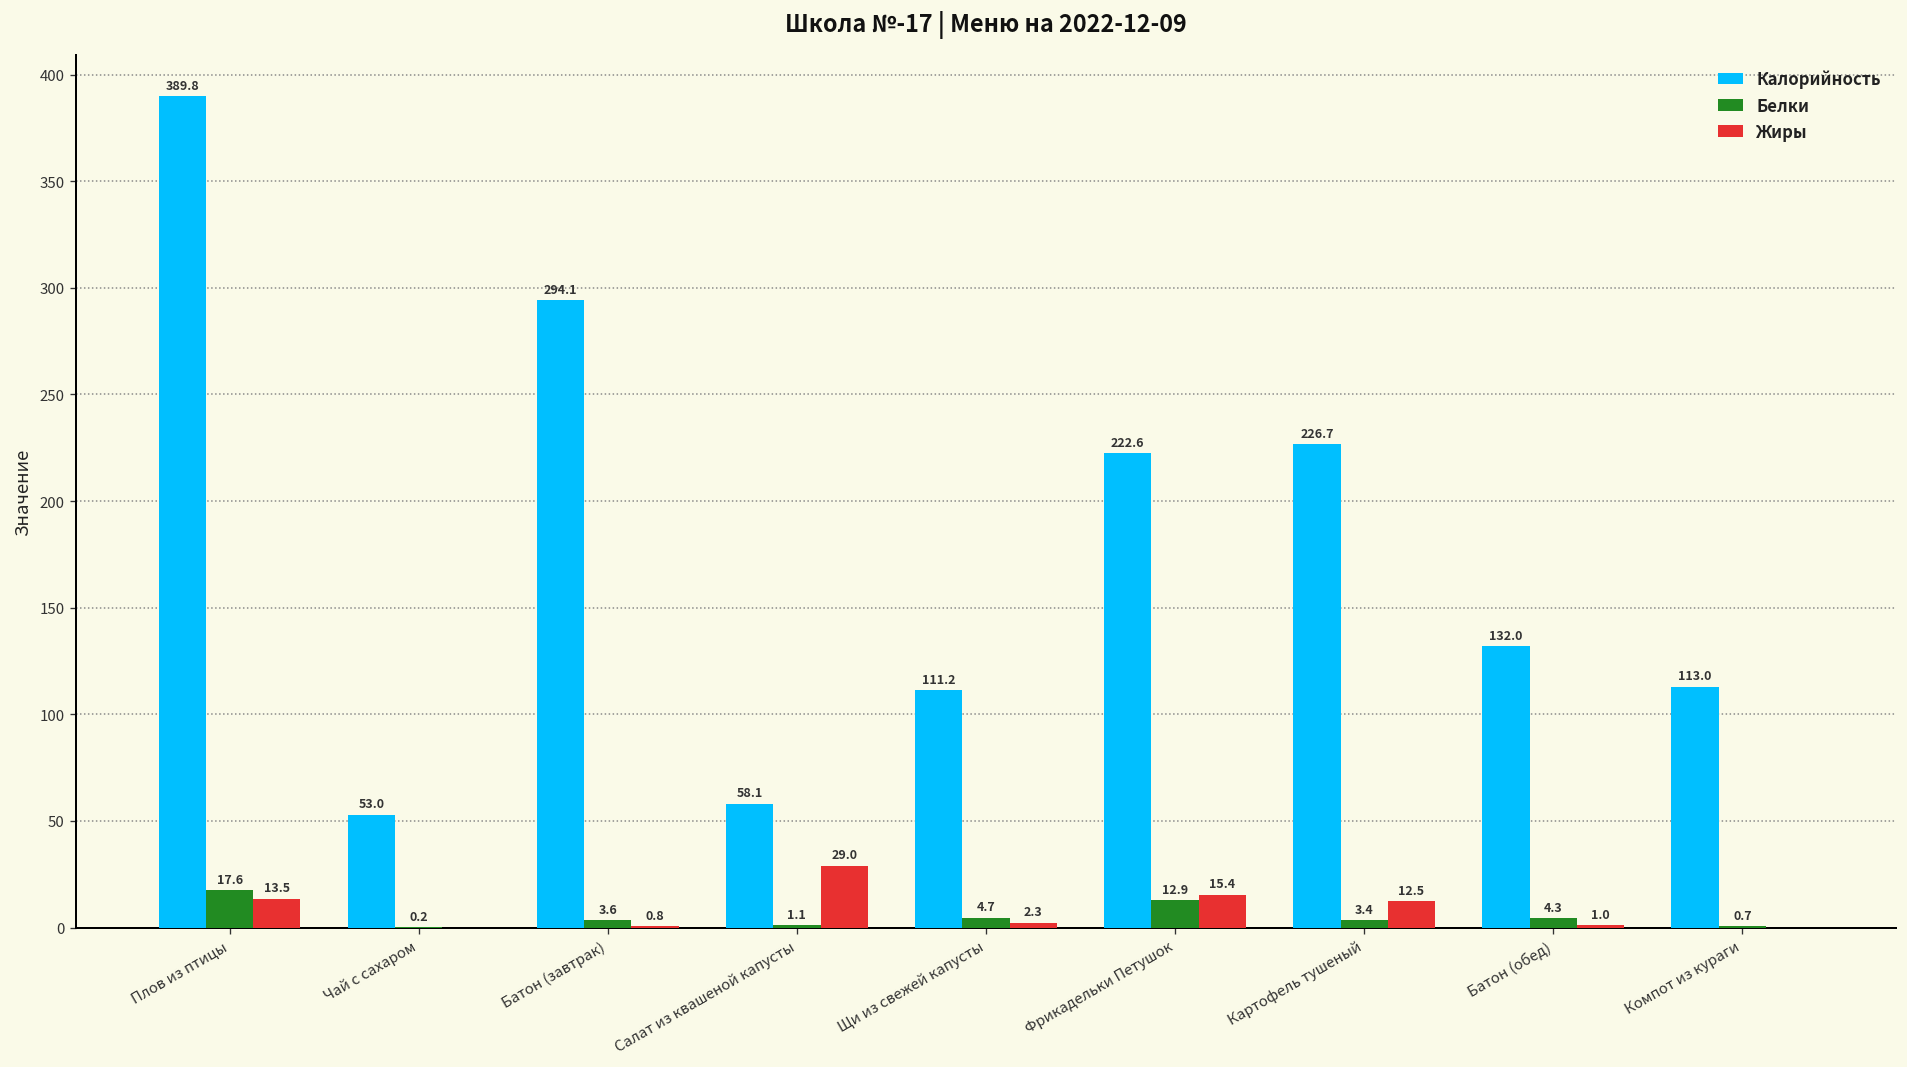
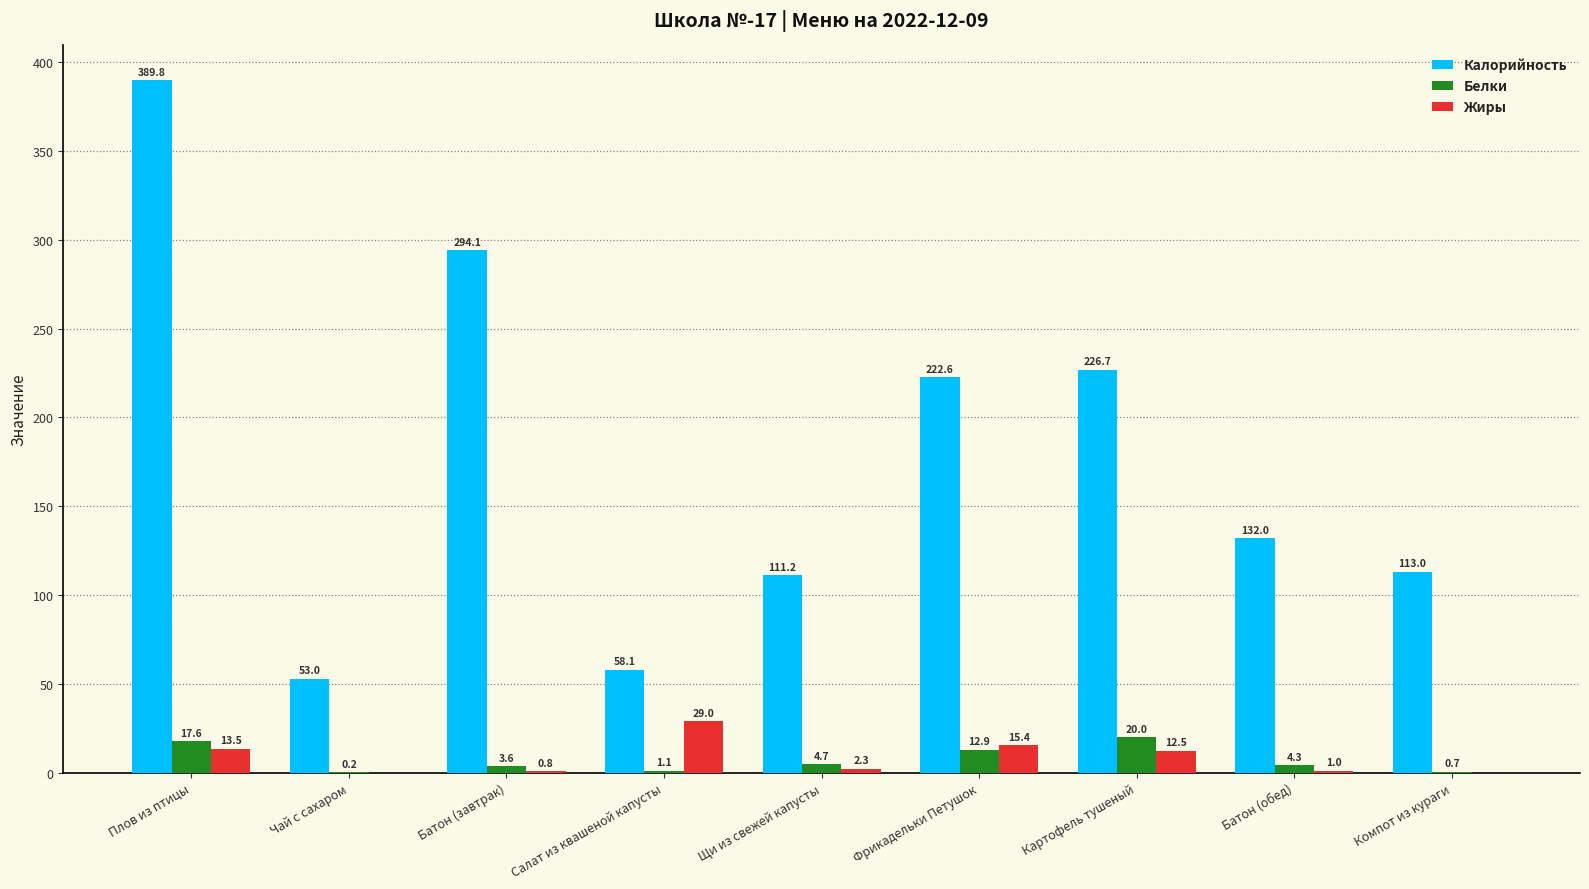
Белки, Картофель тушеный: 3.4 -> 20.0
